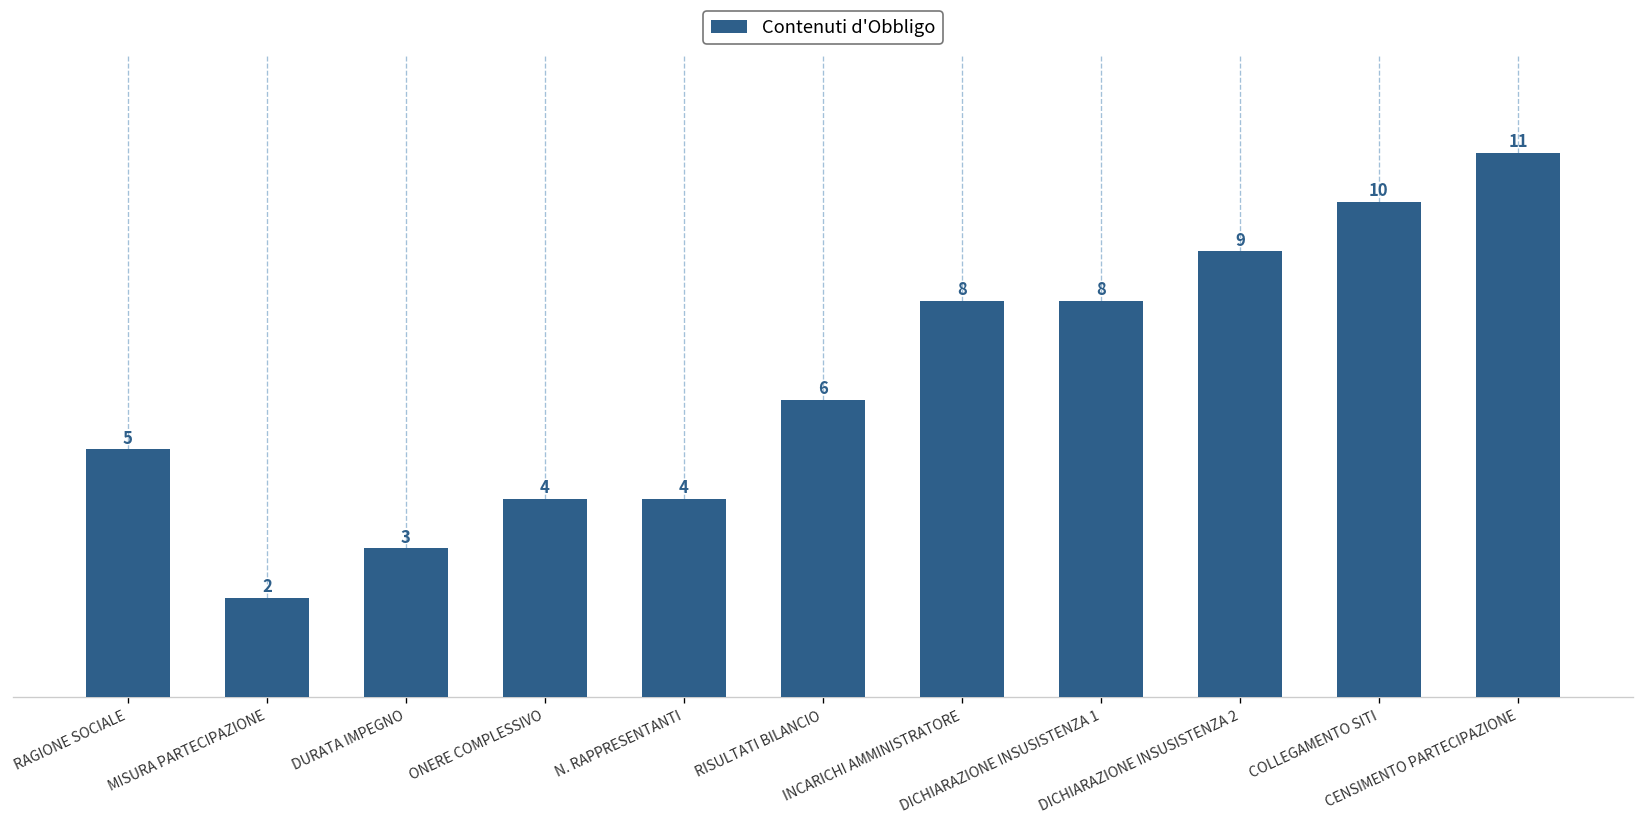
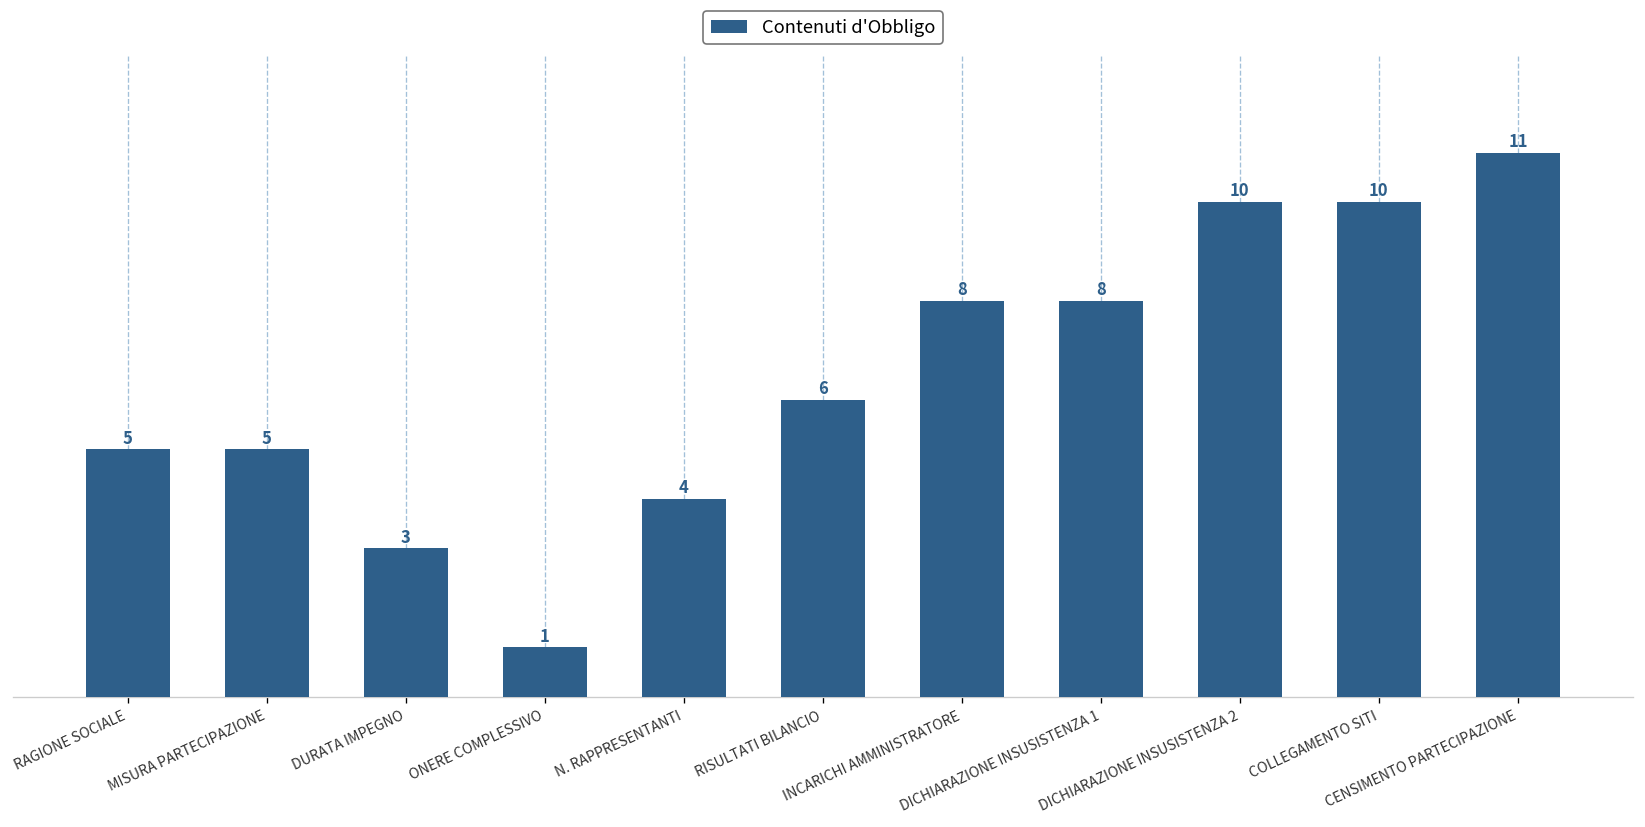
MISURA PARTECIPAZIONE: 2 -> 5
ONERE COMPLESSIVO: 4 -> 1
DICHIARAZIONE INSUSISTENZA 2: 9 -> 10
